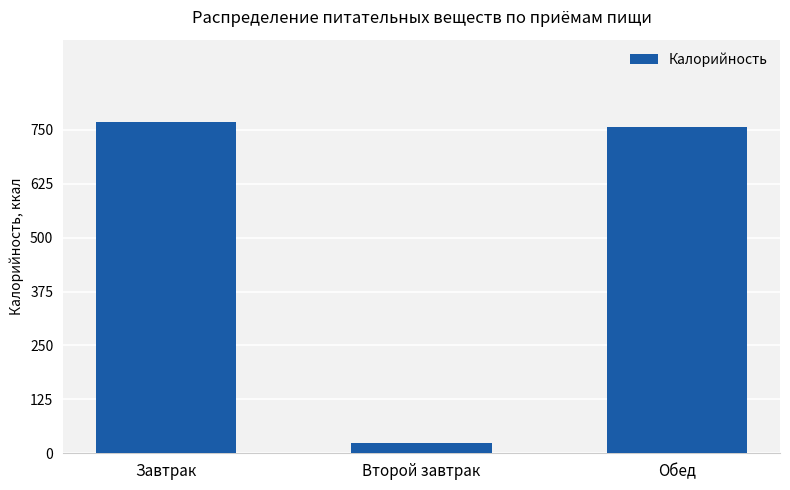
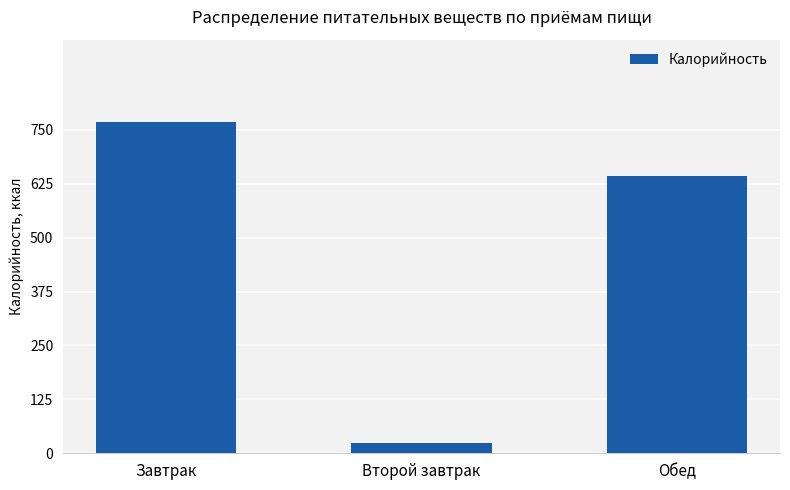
Обед: 760 -> 640
